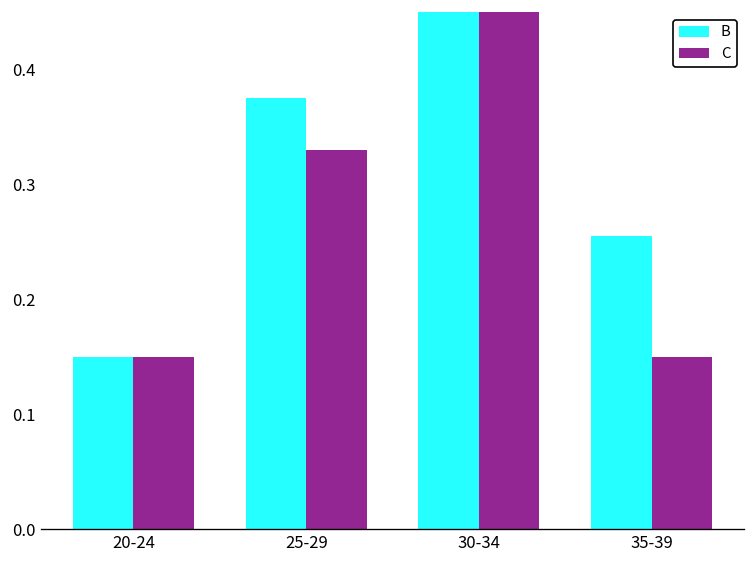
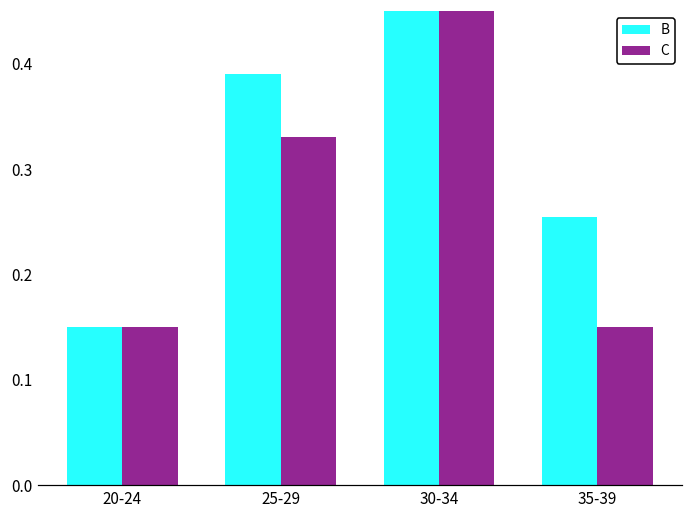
B, 25-29: 0.38 -> 0.39
